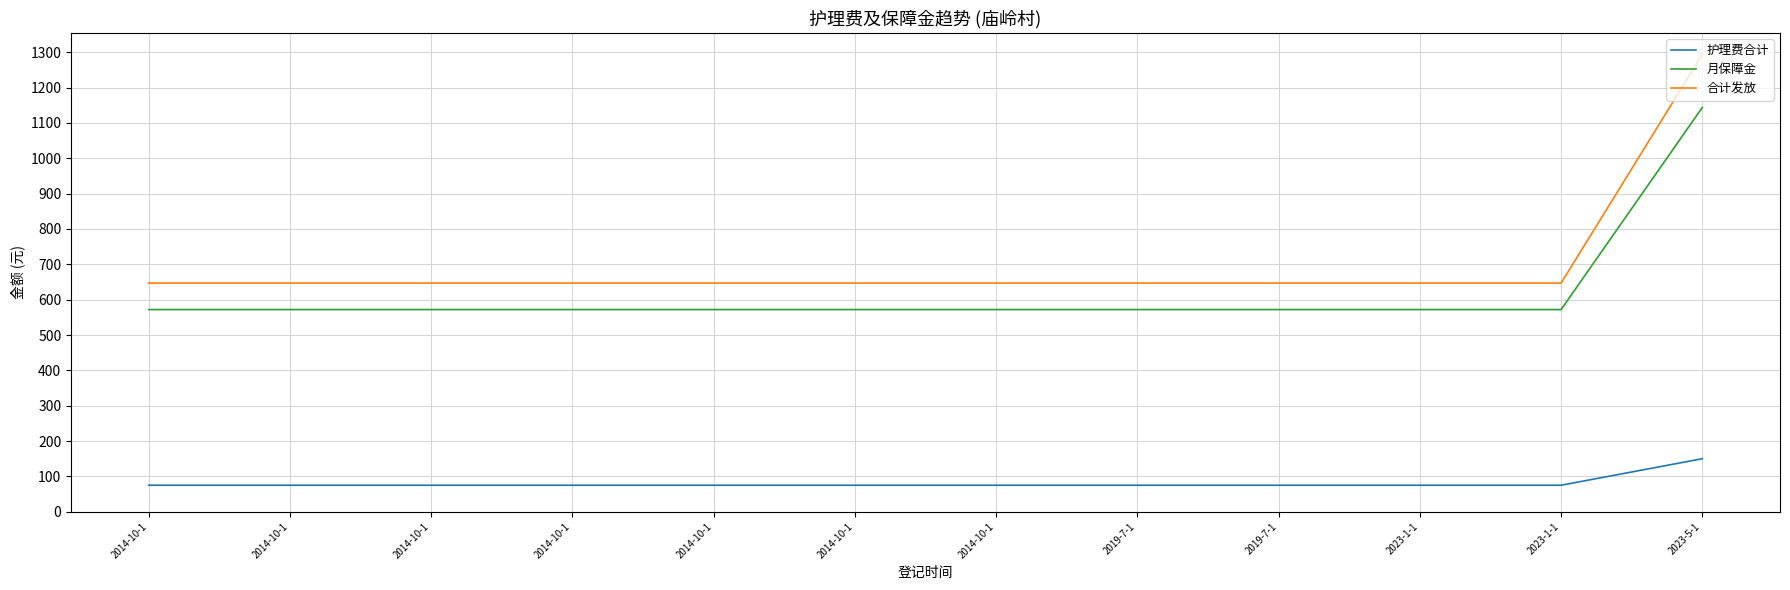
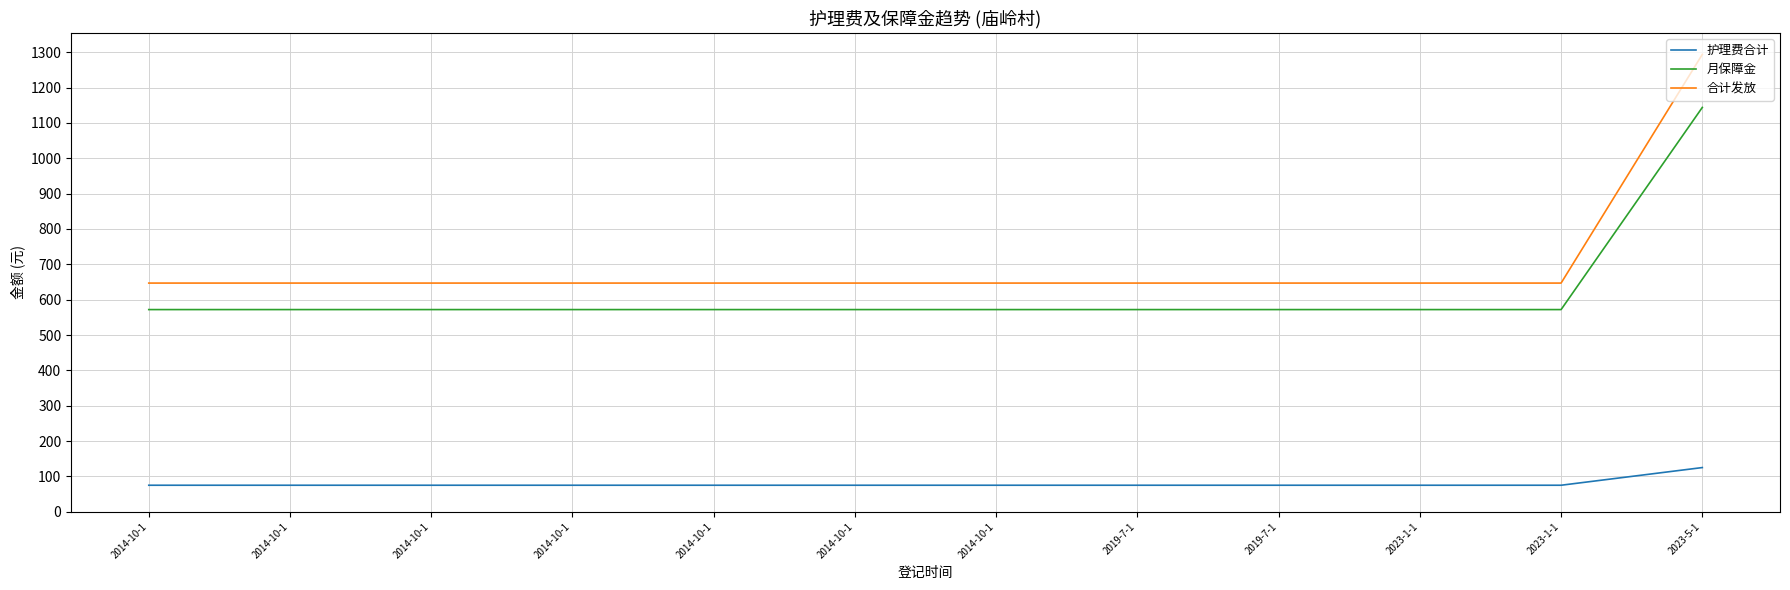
护理费合计, 2023-5-1: 150 -> 130
